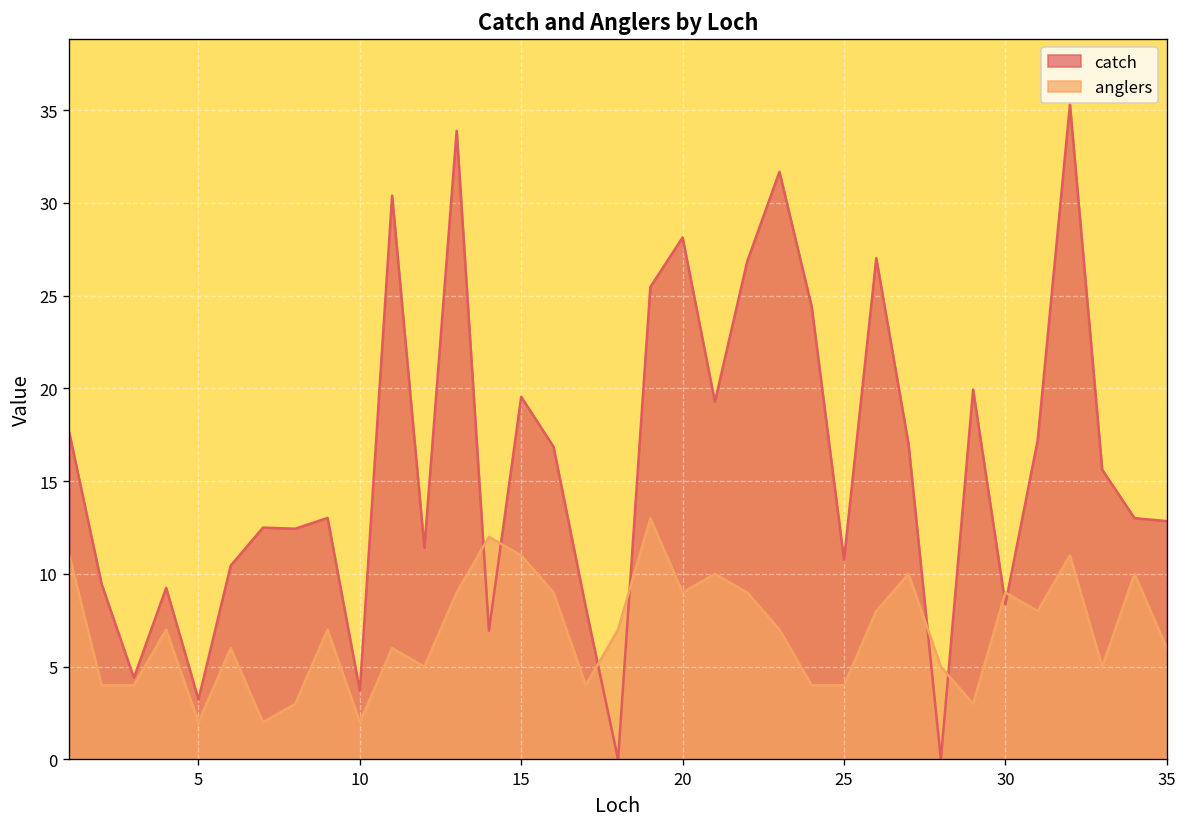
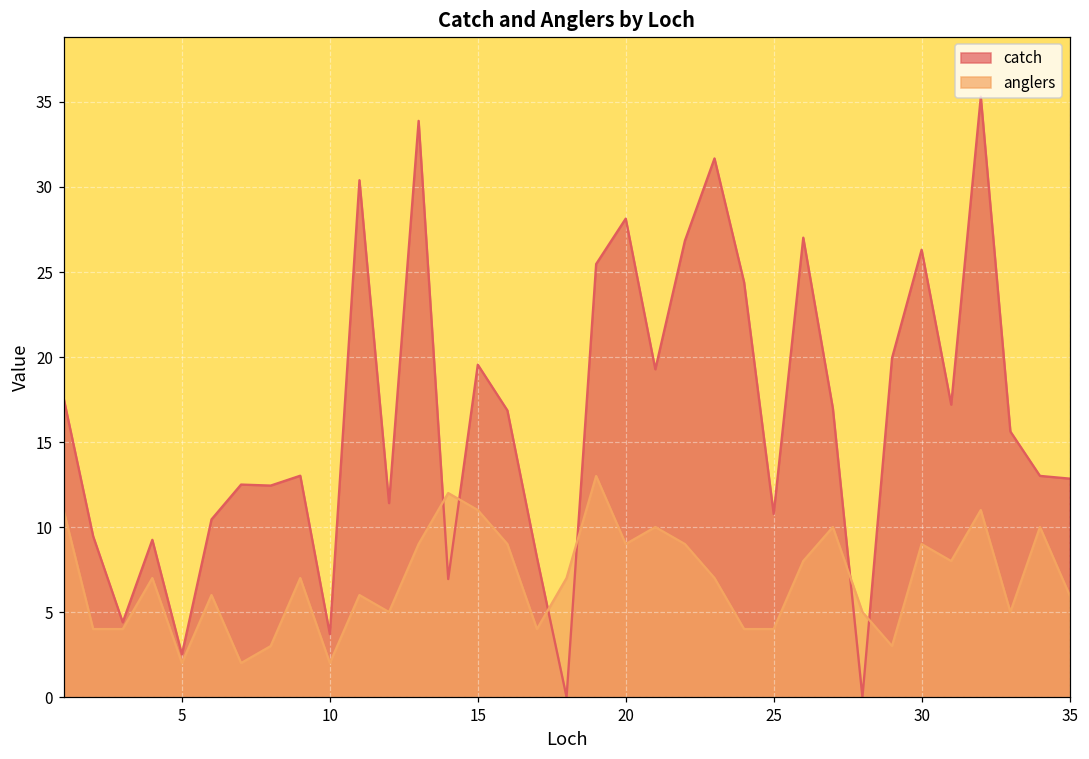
catch, 5: 3.2 -> 2.5
catch, 30: 8.4 -> 26.3
